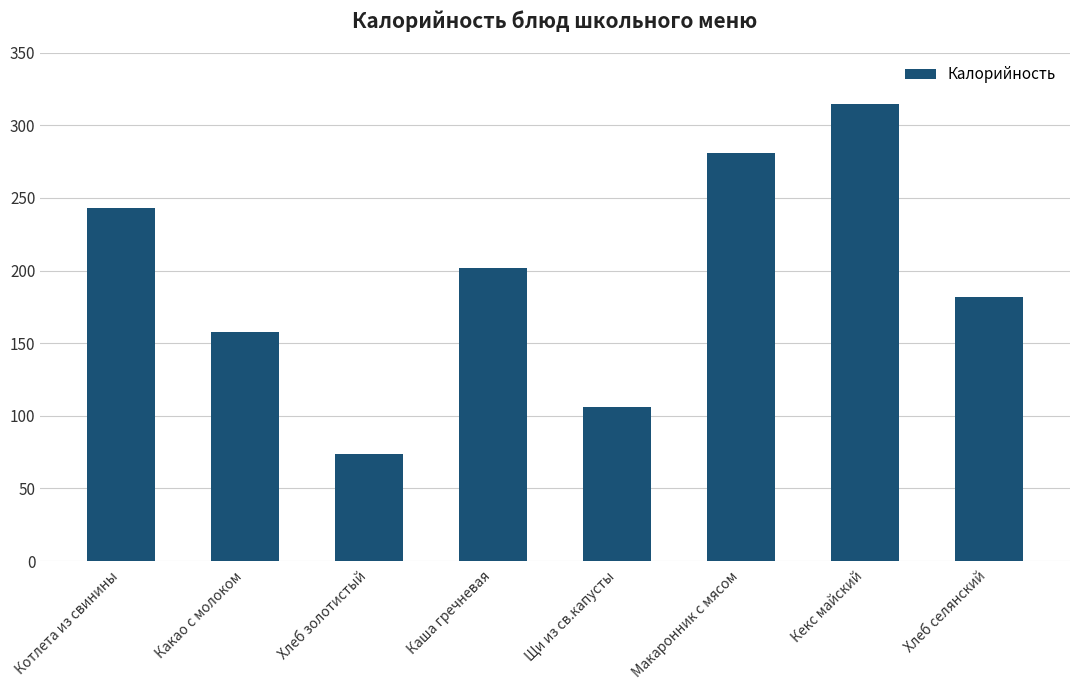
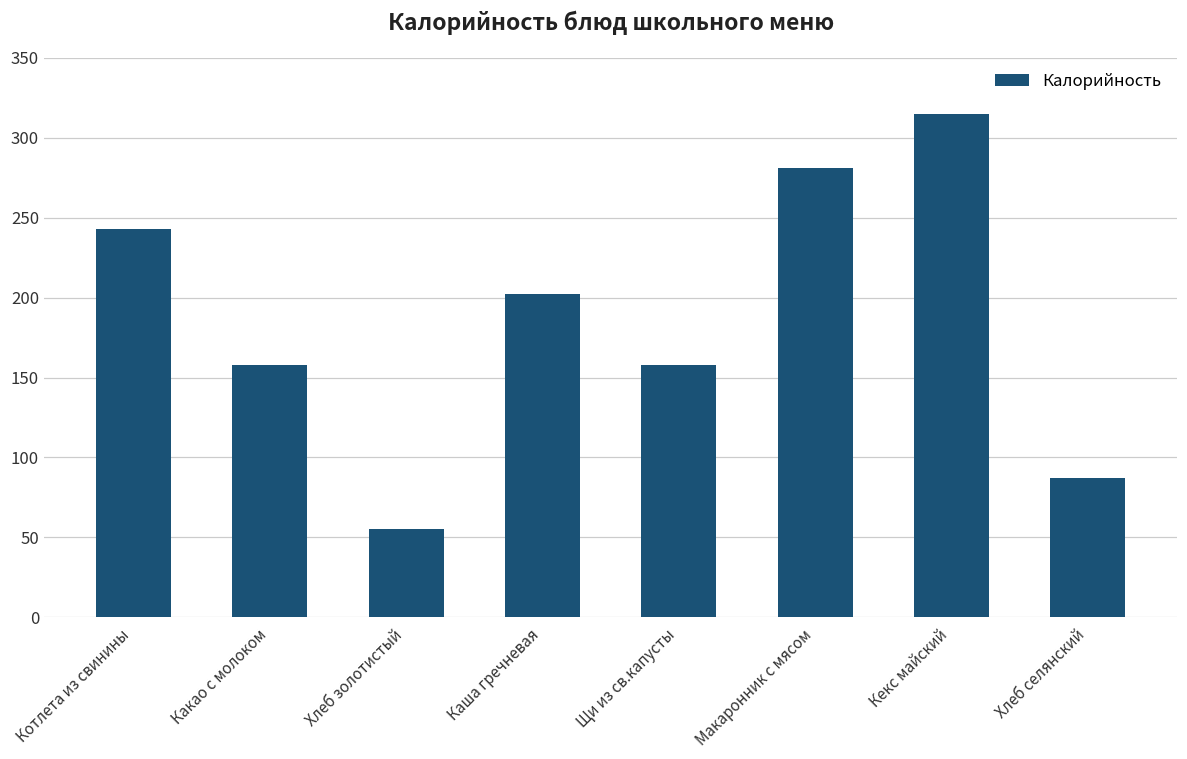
Хлеб золотистый: 74 -> 55
Щи из св.капусты: 106 -> 158
Хлеб селянский: 182 -> 87
